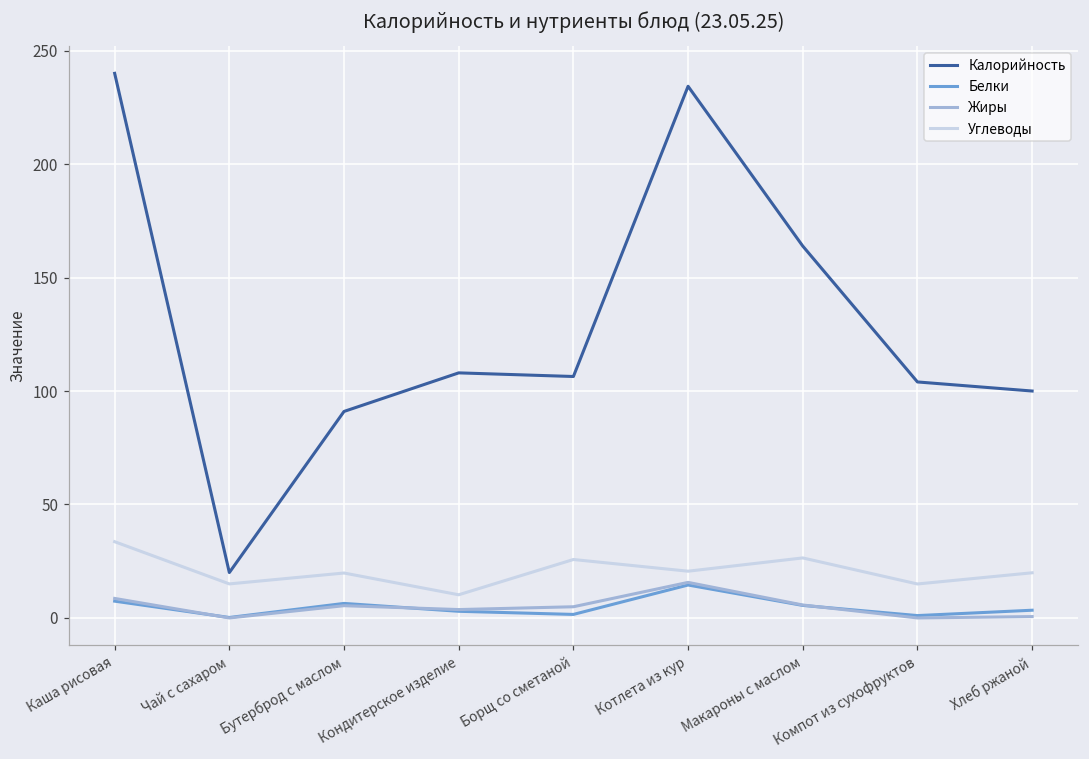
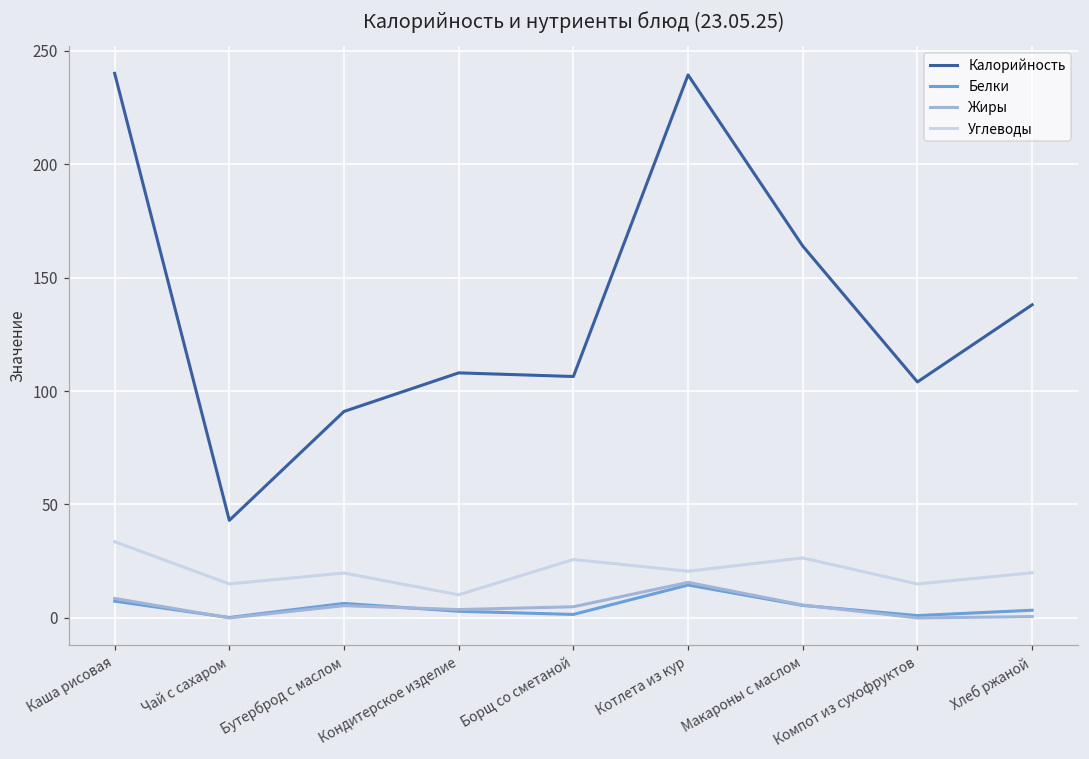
Калорийность, Чай с сахаром: 20 -> 43
Калорийность, Котлета из кур: 234 -> 239
Калорийность, Хлеб ржаной: 100 -> 138
